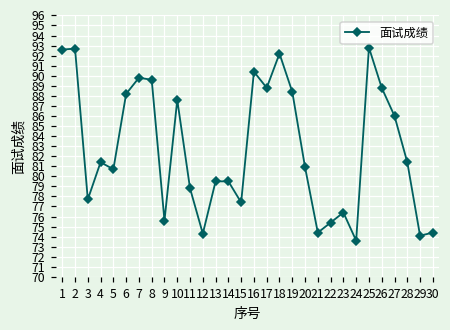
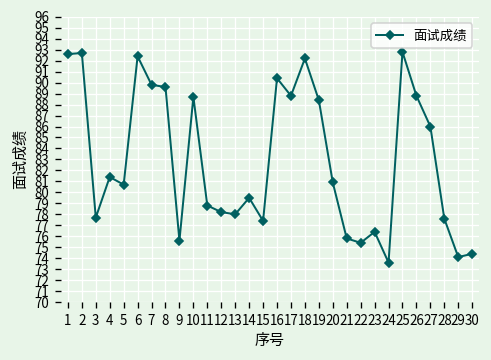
6: 88 -> 92
10: 88 -> 89
12: 74 -> 78
13: 80 -> 78
21: 74 -> 76
28: 81 -> 78
